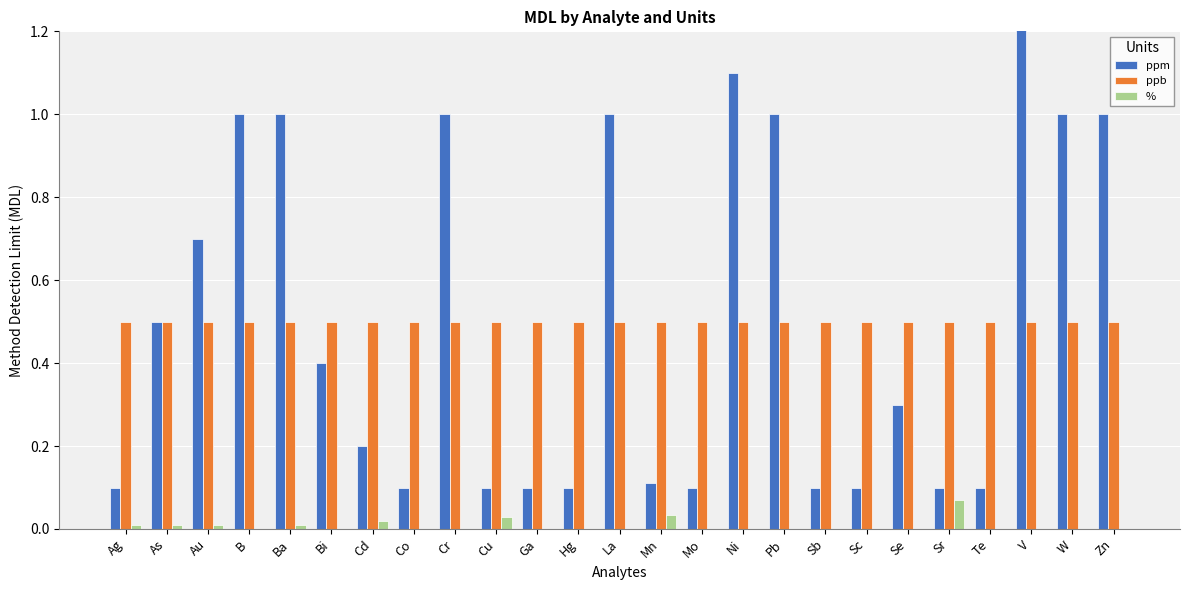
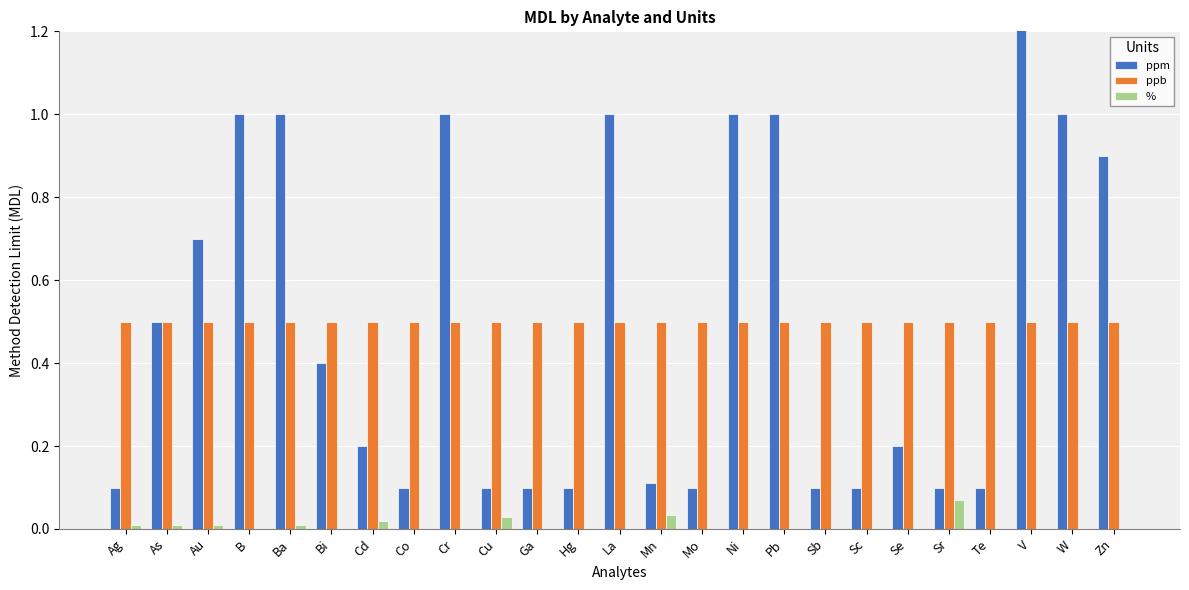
ppm, Ni: 1.1 -> 1.0
ppm, Se: 0.3 -> 0.2
ppm, Zn: 1.0 -> 0.9
